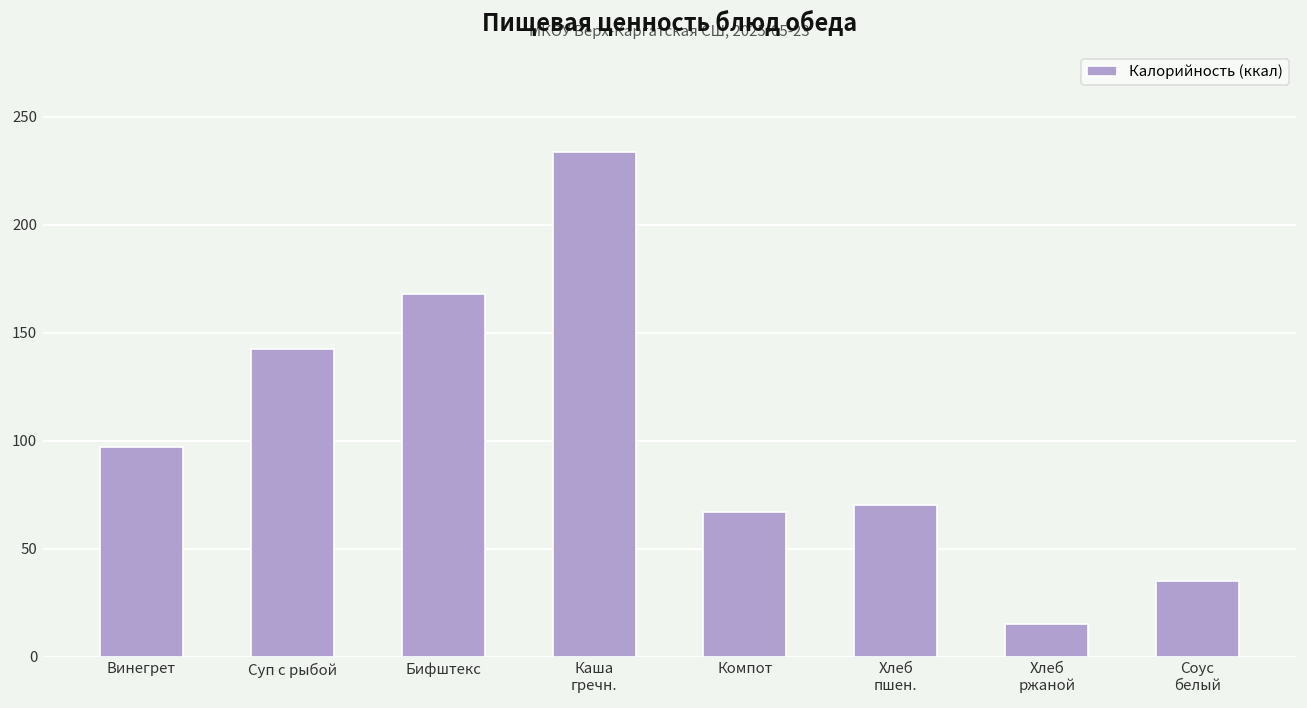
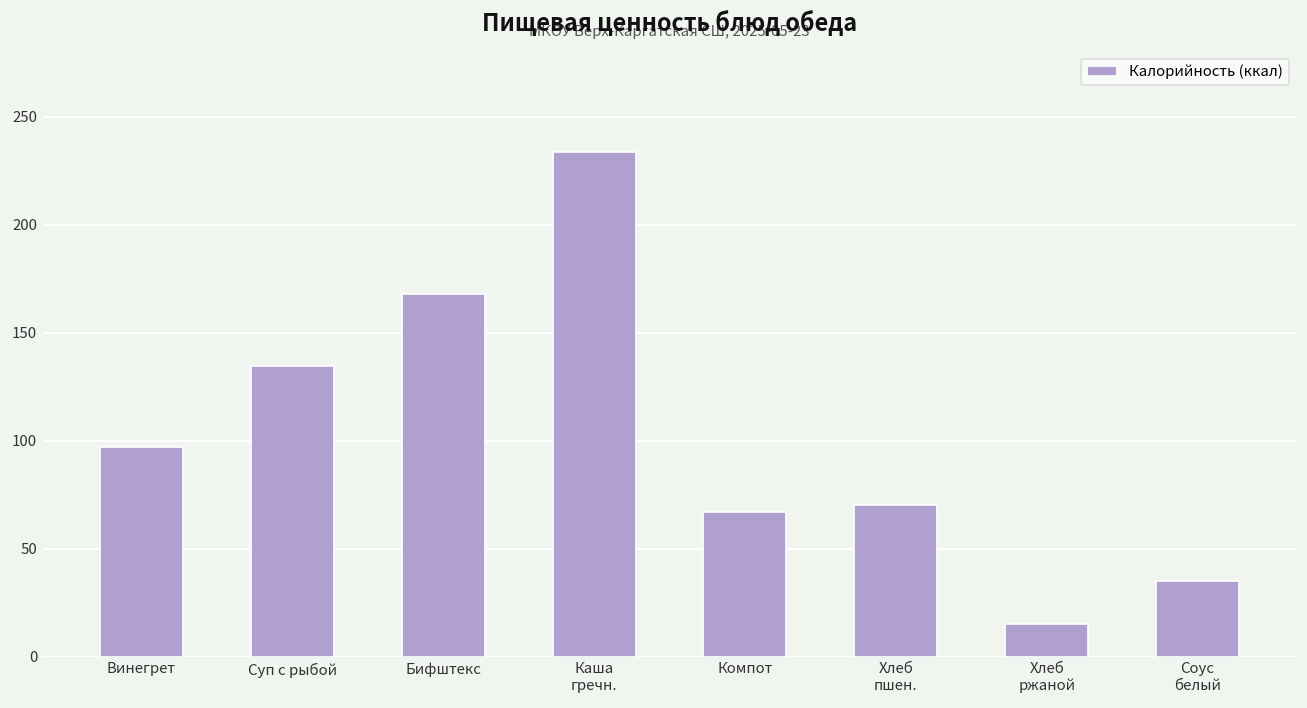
Суп с рыбой: 143 -> 135
